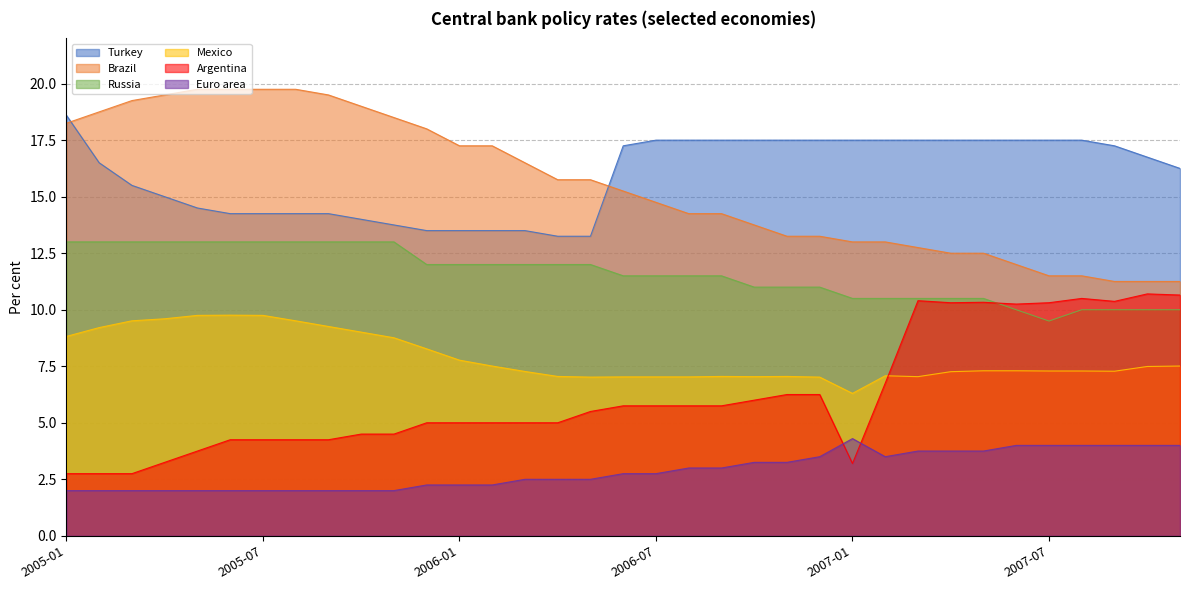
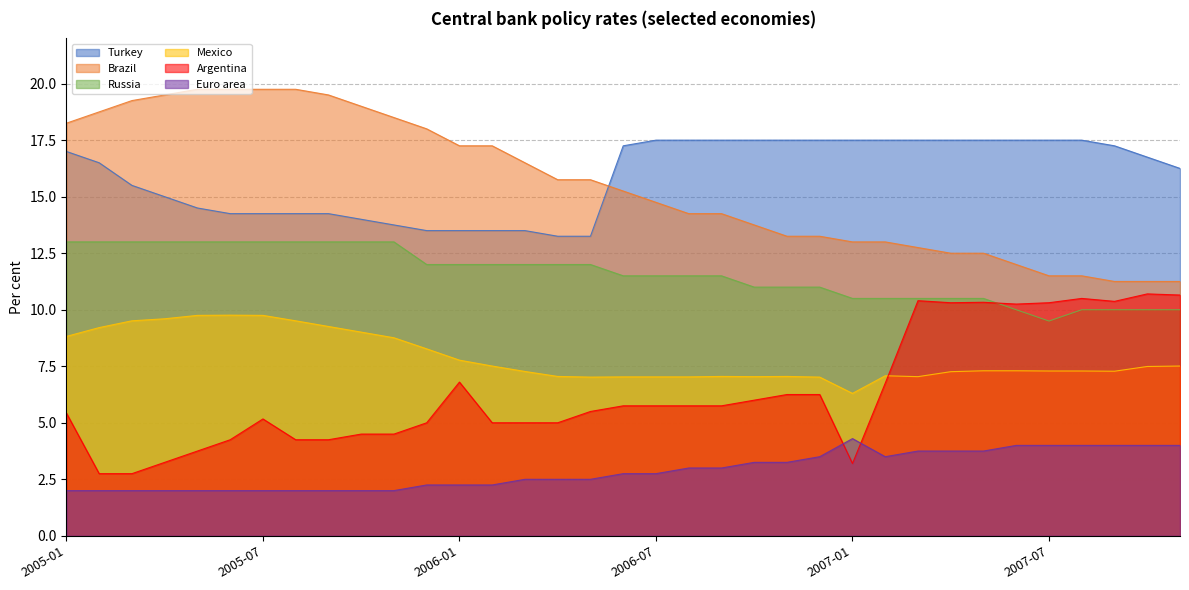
Turkey, 2005-01: 18.6 -> 17.0
Argentina, 2005-01: 2.8 -> 5.4
Argentina, 2005-07: 4.3 -> 5.2
Argentina, 2006-01: 5.0 -> 6.8
